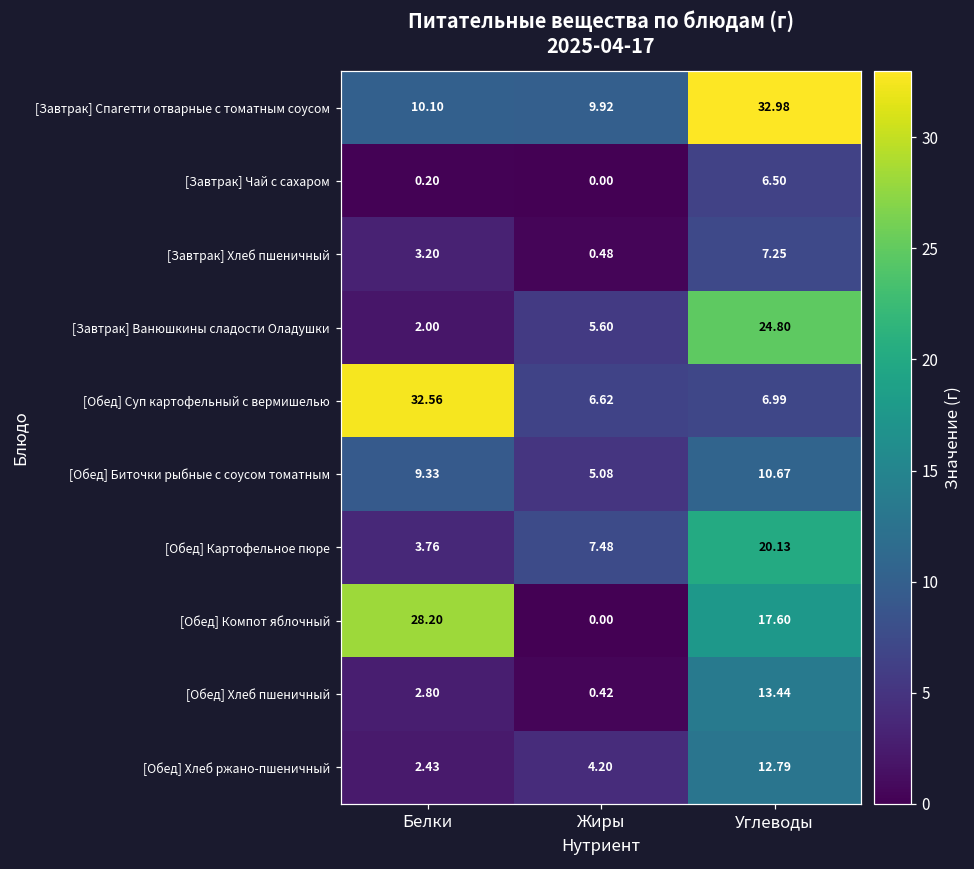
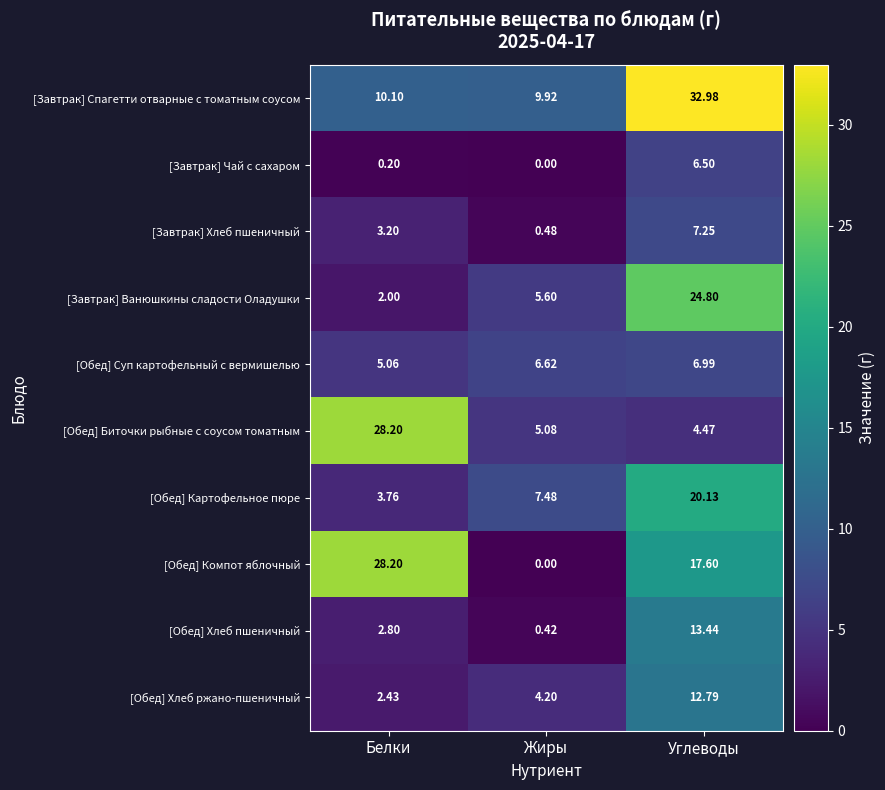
[Обед] Суп картофельный с вермишелью, Белки: 32.56 -> 5.06
[Обед] Биточки рыбные с соусом томатным, Белки: 9.33 -> 28.20
[Обед] Биточки рыбные с соусом томатным, Углеводы: 10.67 -> 4.47
